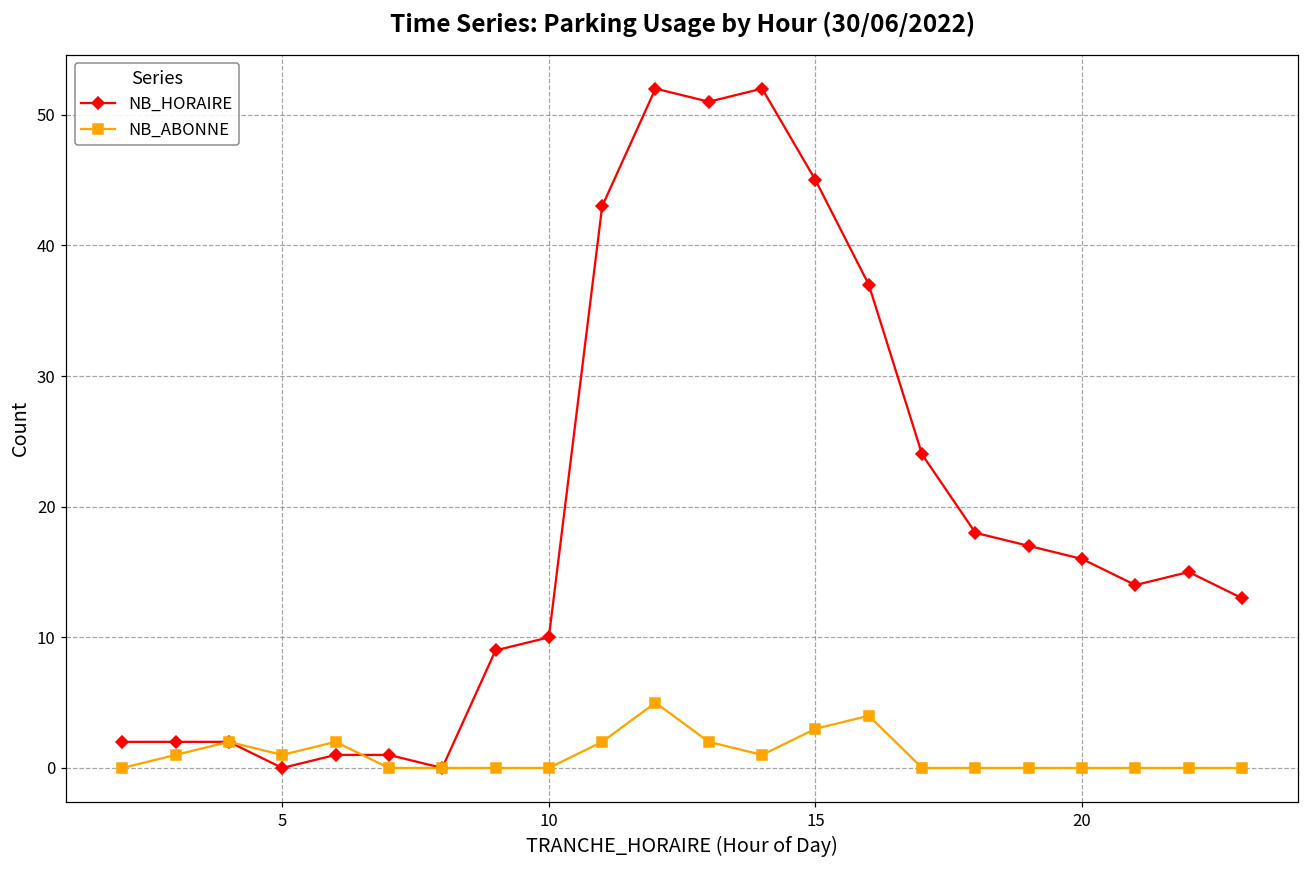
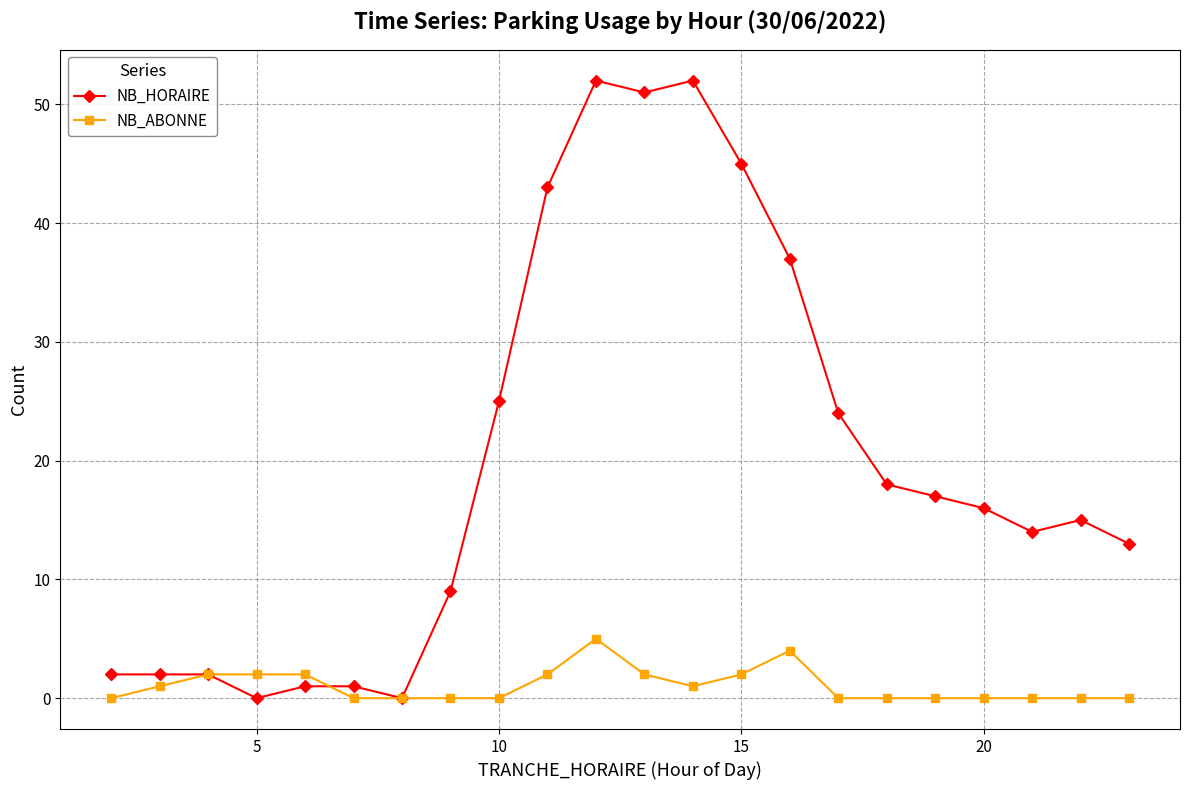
NB_ABONNE, 5: 1 -> 2
NB_HORAIRE, 10: 10 -> 25
NB_ABONNE, 15: 3 -> 2
